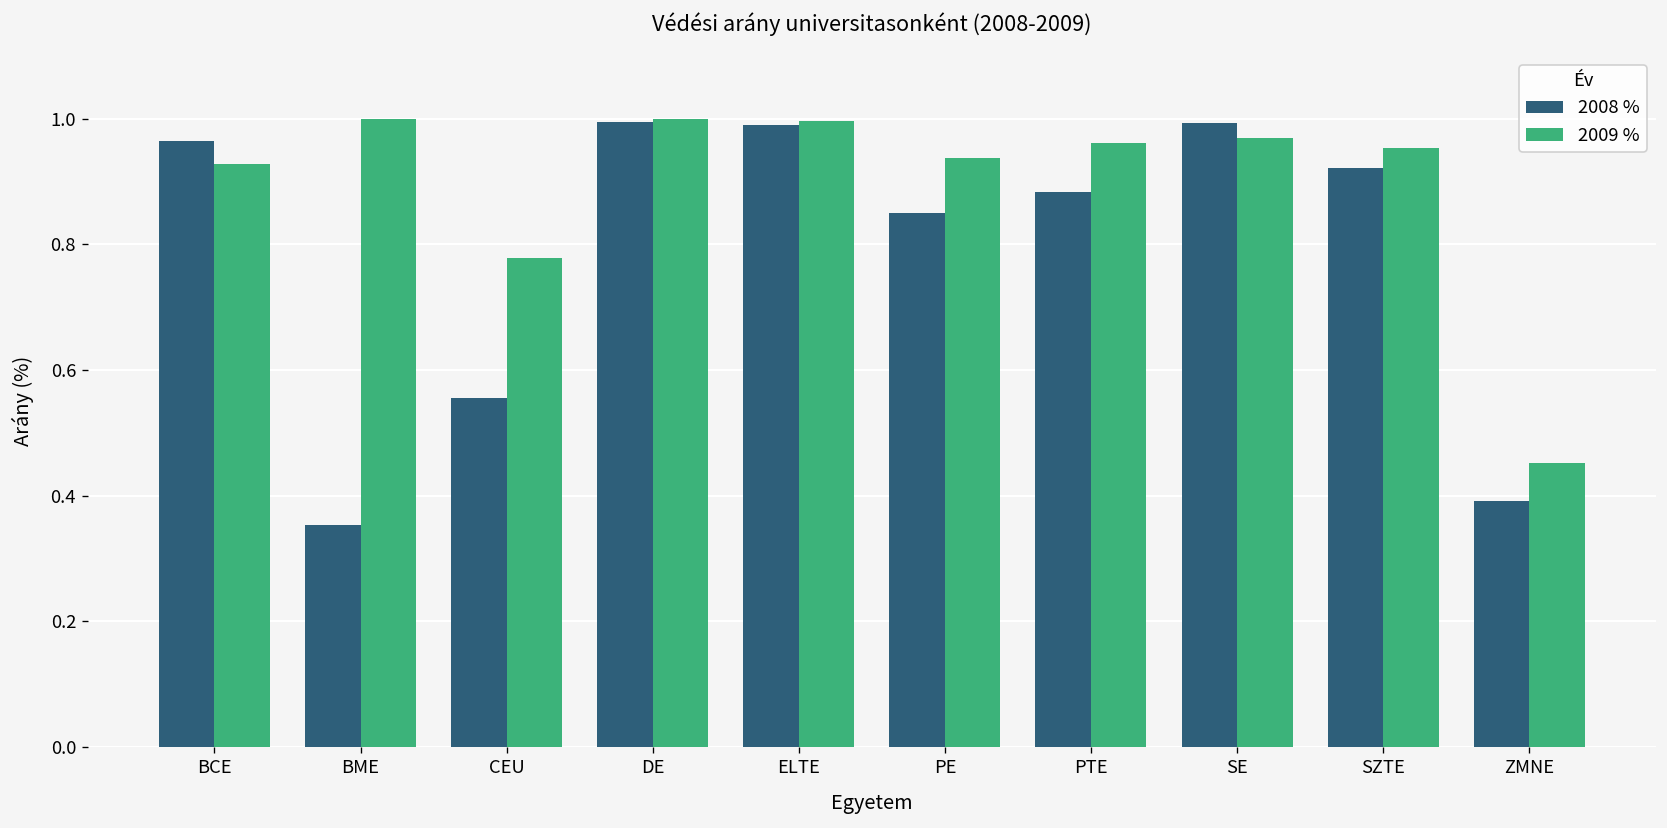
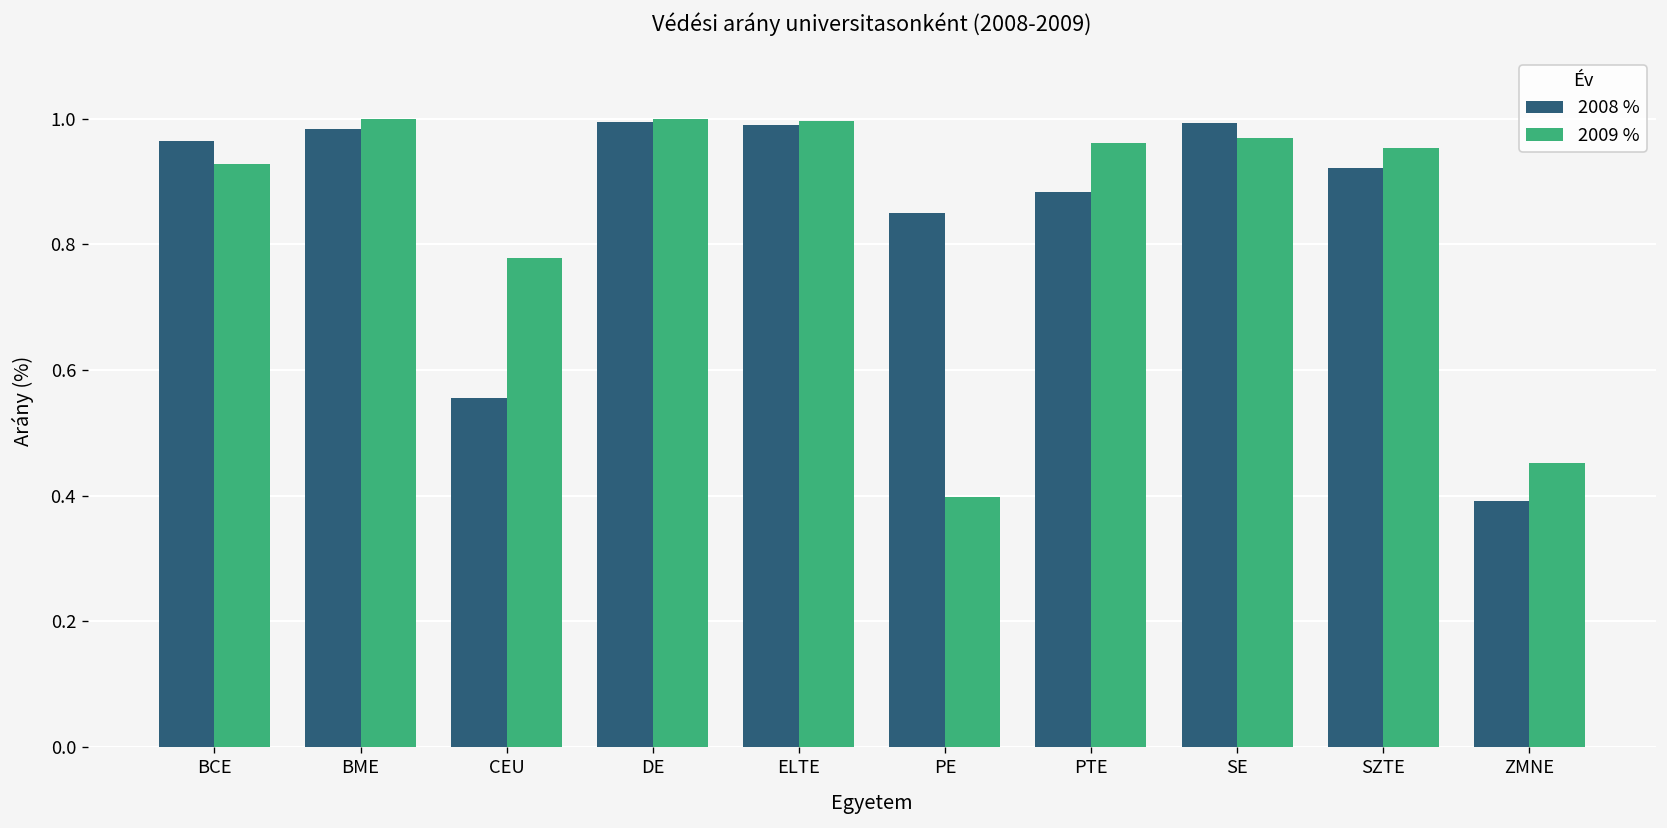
2008 %, BME: 0.35 -> 0.98
2009 %, PE: 0.94 -> 0.40
